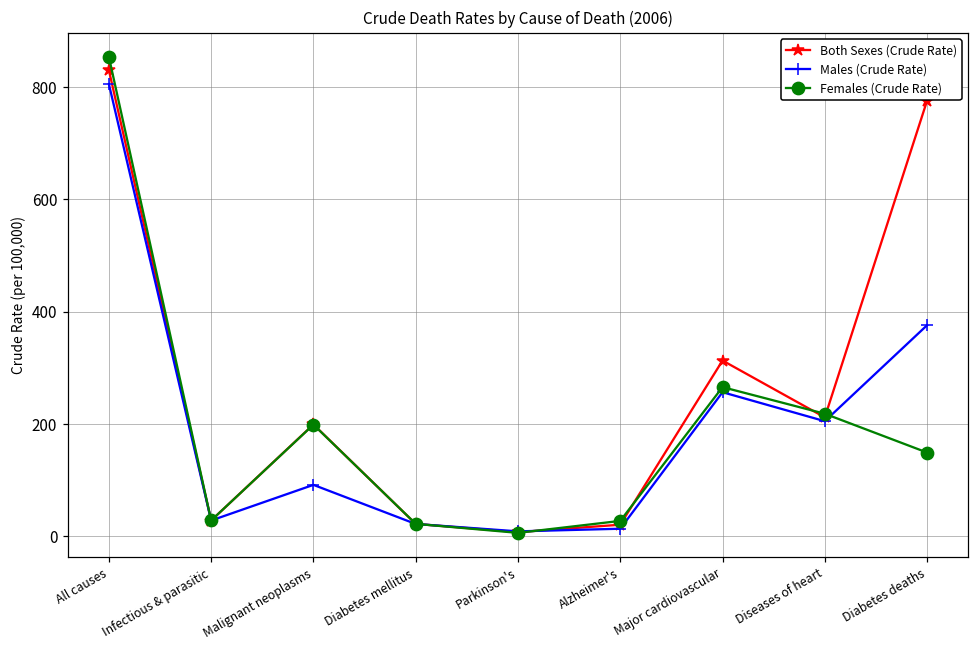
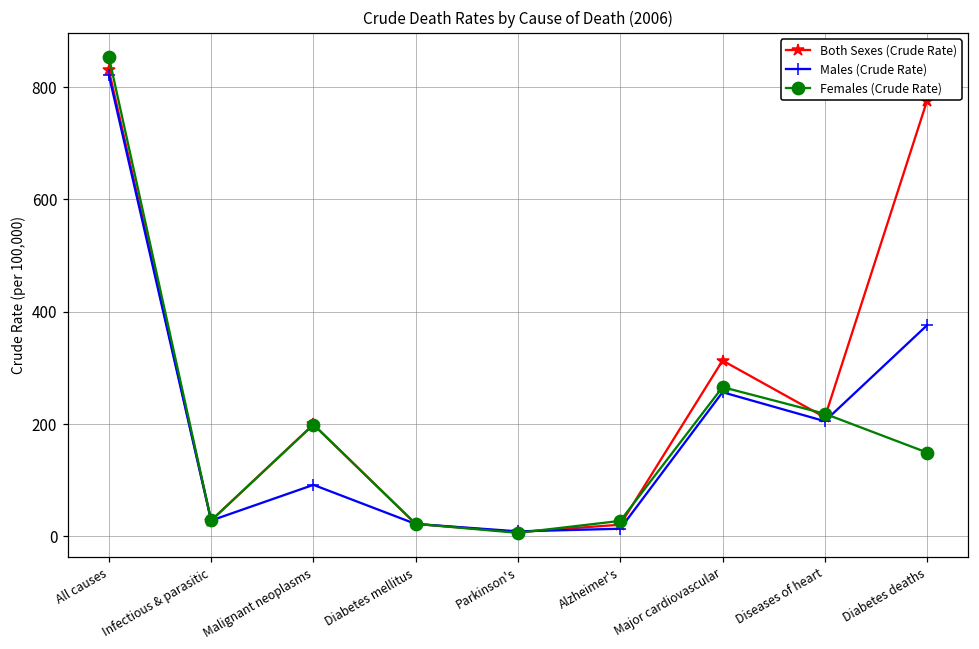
Males (Crude Rate), All causes: 810 -> 820
